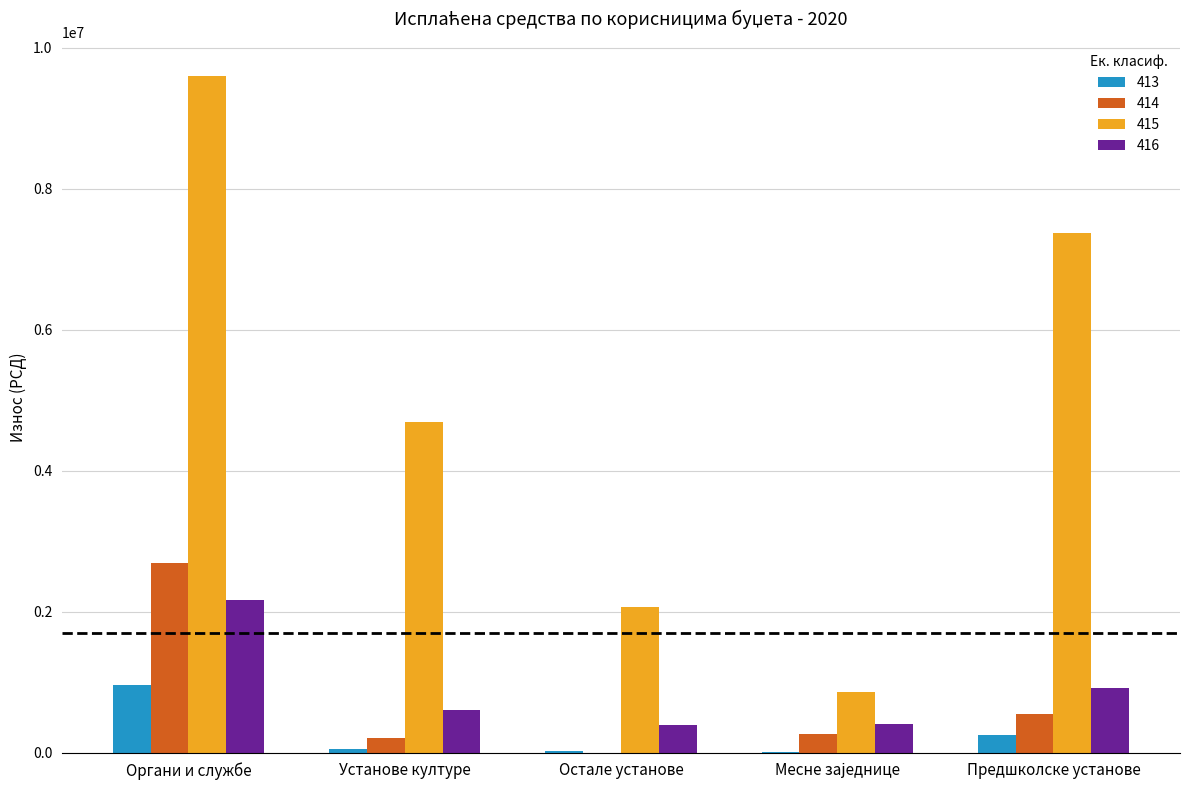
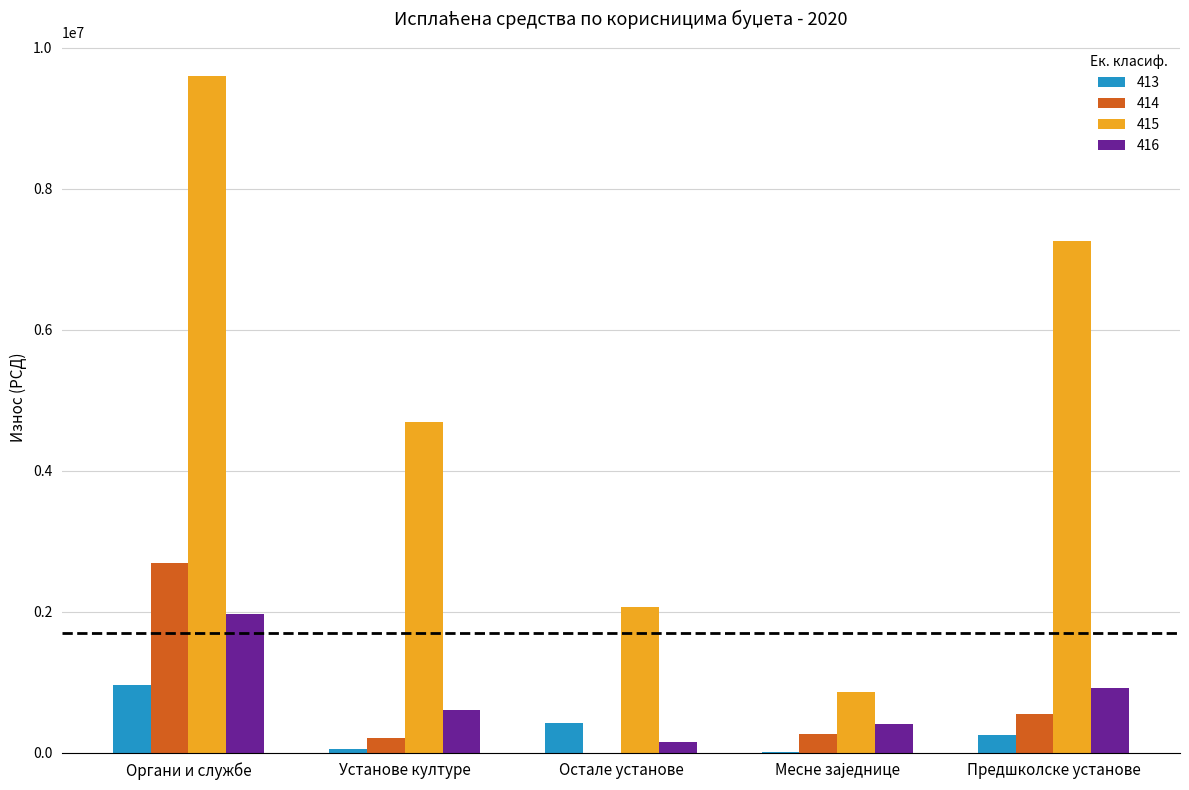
416, Органи и службе: 2200000 -> 2000000
413, Остале установе: 0 -> 400000
416, Остале установе: 400000 -> 200000
415, Предшколске установе: 7400000 -> 7300000
